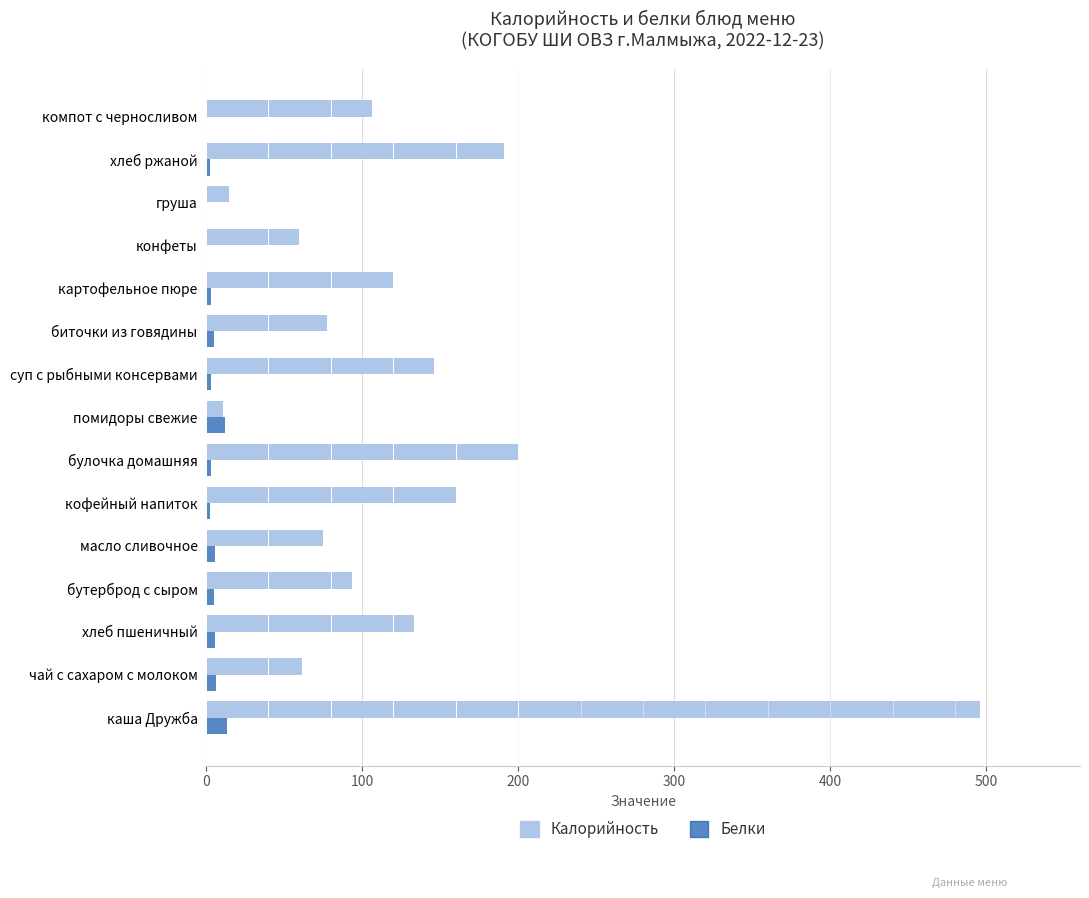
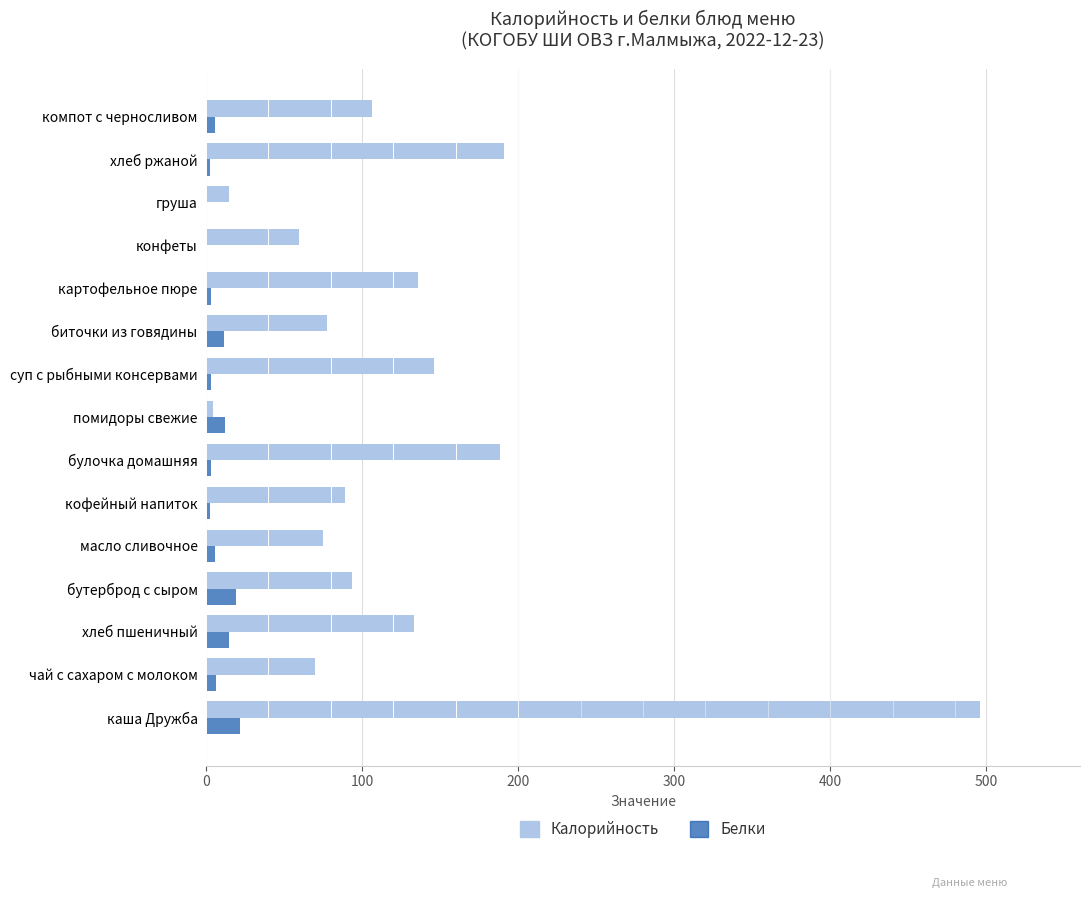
Белки, компот с черносливом: 0 -> 6
Калорийность, картофельное пюре: 120 -> 136
Белки, биточки из говядины: 5 -> 12
Калорийность, помидоры свежие: 11 -> 5
Калорийность, булочка домашняя: 200 -> 189
Калорийность, кофейный напиток: 161 -> 89
Белки, бутерброд с сыром: 5 -> 19
Белки, хлеб пшеничный: 6 -> 15
Калорийность, чай с сахаром с молоком: 61 -> 70
Белки, каша Дружба: 14 -> 22
